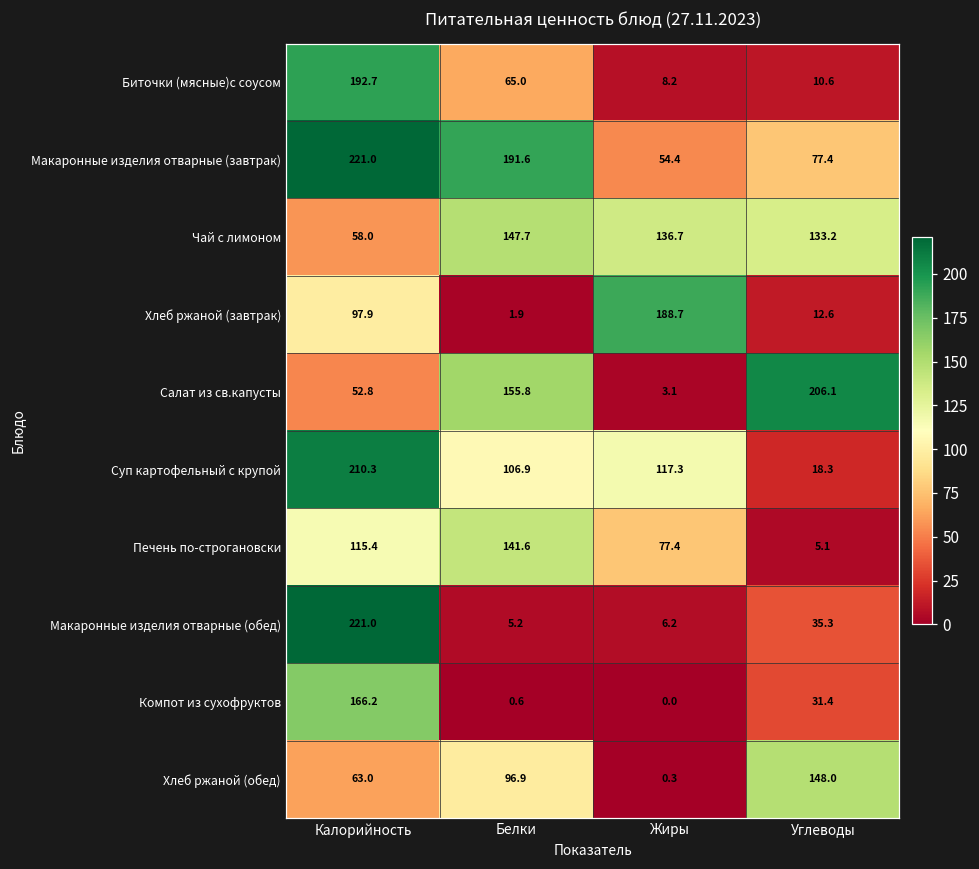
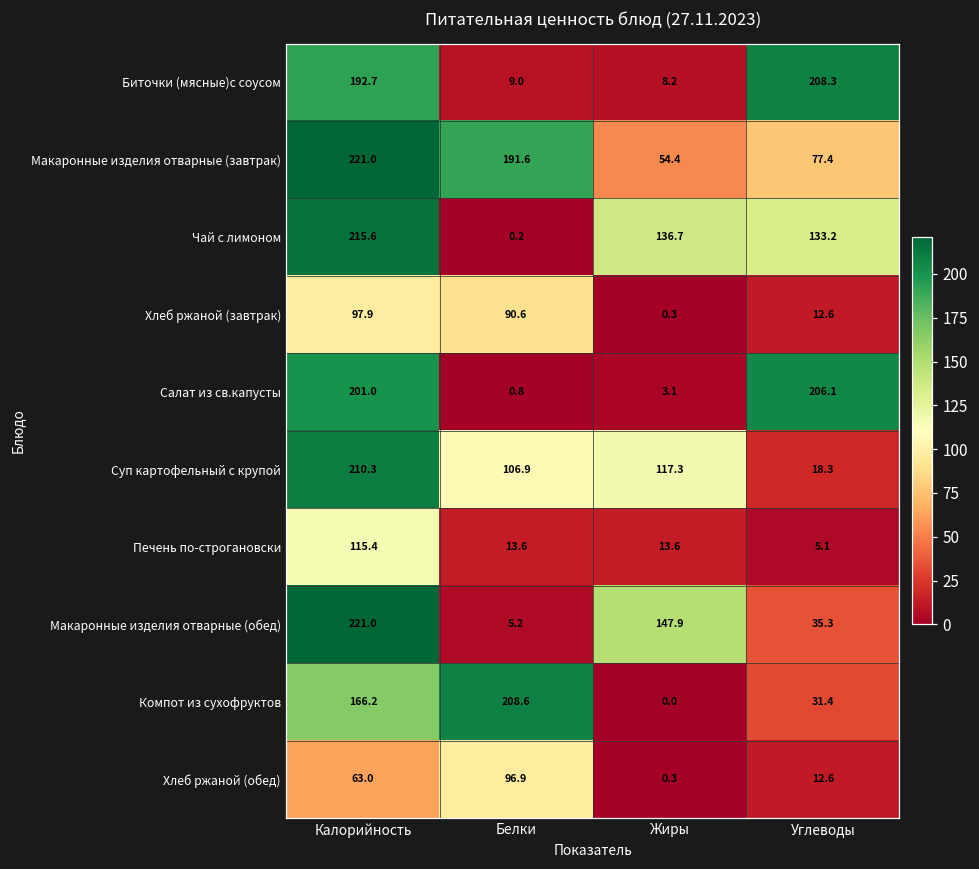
Биточки (мясные)с соусом, Белки: 65.0 -> 9.0
Биточки (мясные)с соусом, Углеводы: 10.6 -> 208.3
Чай с лимоном, Калорийность: 58.0 -> 215.6
Чай с лимоном, Белки: 147.7 -> 0.2
Хлеб ржаной (завтрак), Белки: 1.9 -> 90.6
Хлеб ржаной (завтрак), Жиры: 188.7 -> 0.3
Салат из св.капусты, Калорийность: 52.8 -> 201.0
Салат из св.капусты, Белки: 155.8 -> 0.8
Печень по-строгановски, Белки: 141.6 -> 13.6
Печень по-строгановски, Жиры: 77.4 -> 13.6
Макаронные изделия отварные (обед), Жиры: 6.2 -> 147.9
Компот из сухофруктов, Белки: 0.6 -> 208.6
Хлеб ржаной (обед), Углеводы: 148.0 -> 12.6
